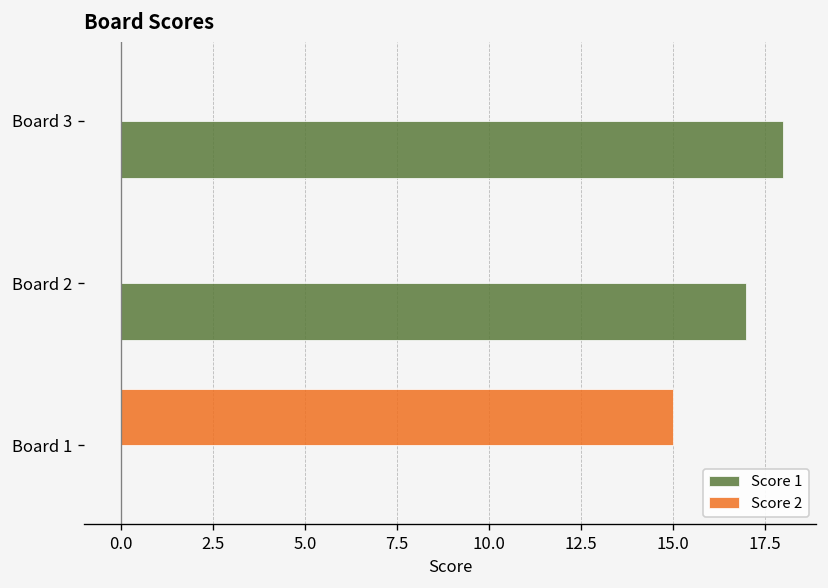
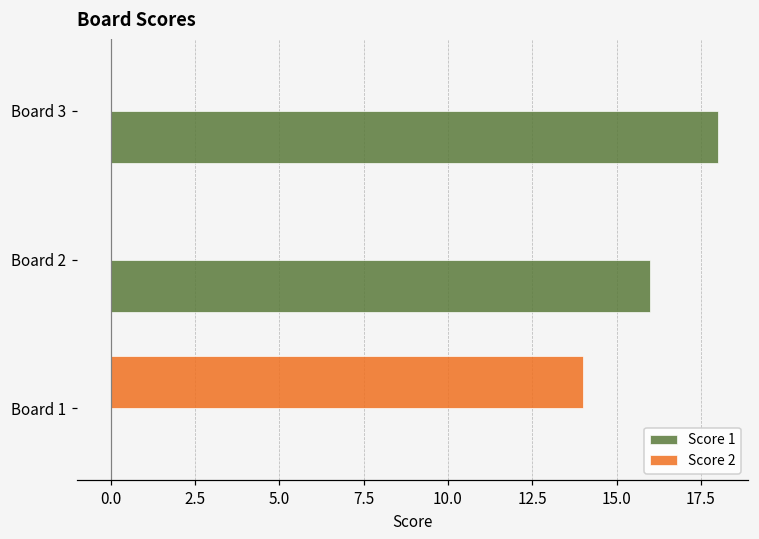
Score 1, Board 2: 17 -> 16
Score 2, Board 1: 15 -> 14
